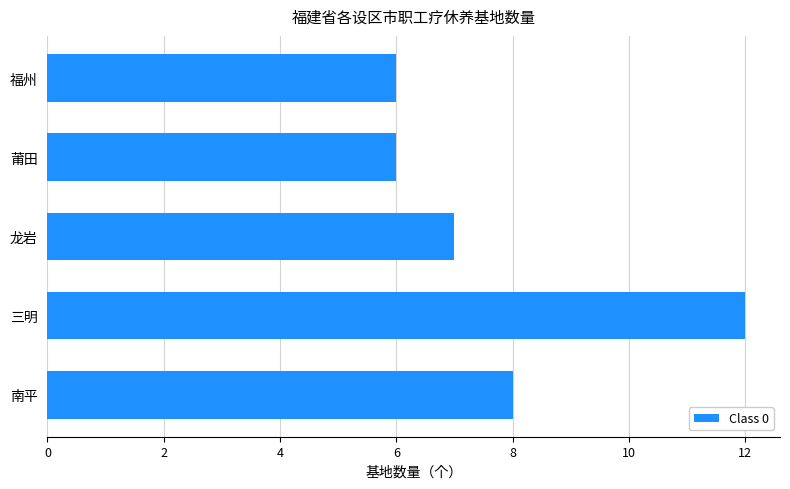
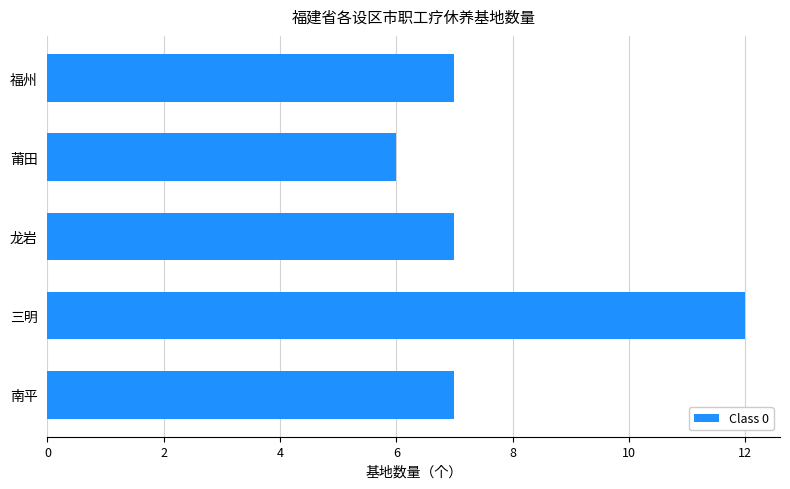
福州: 6 -> 7
南平: 8 -> 7
